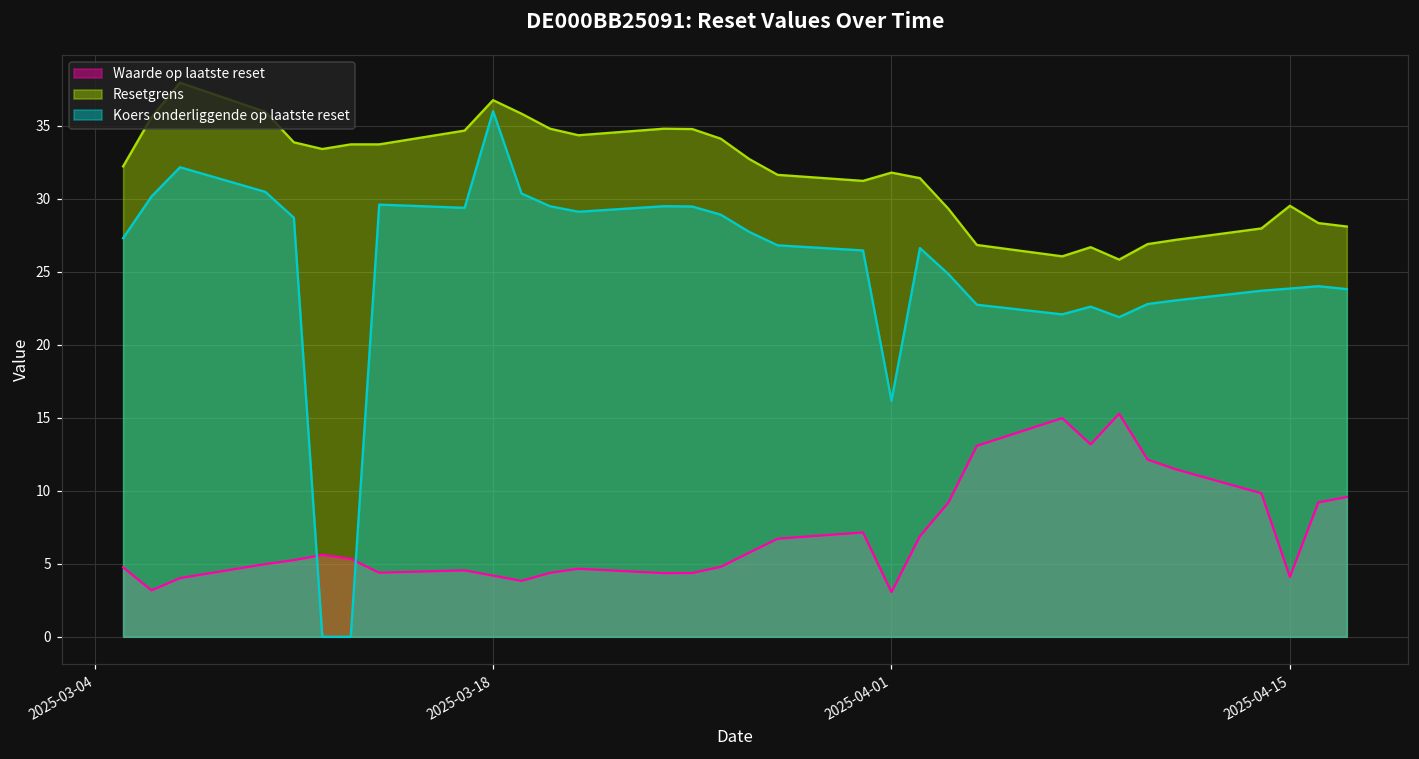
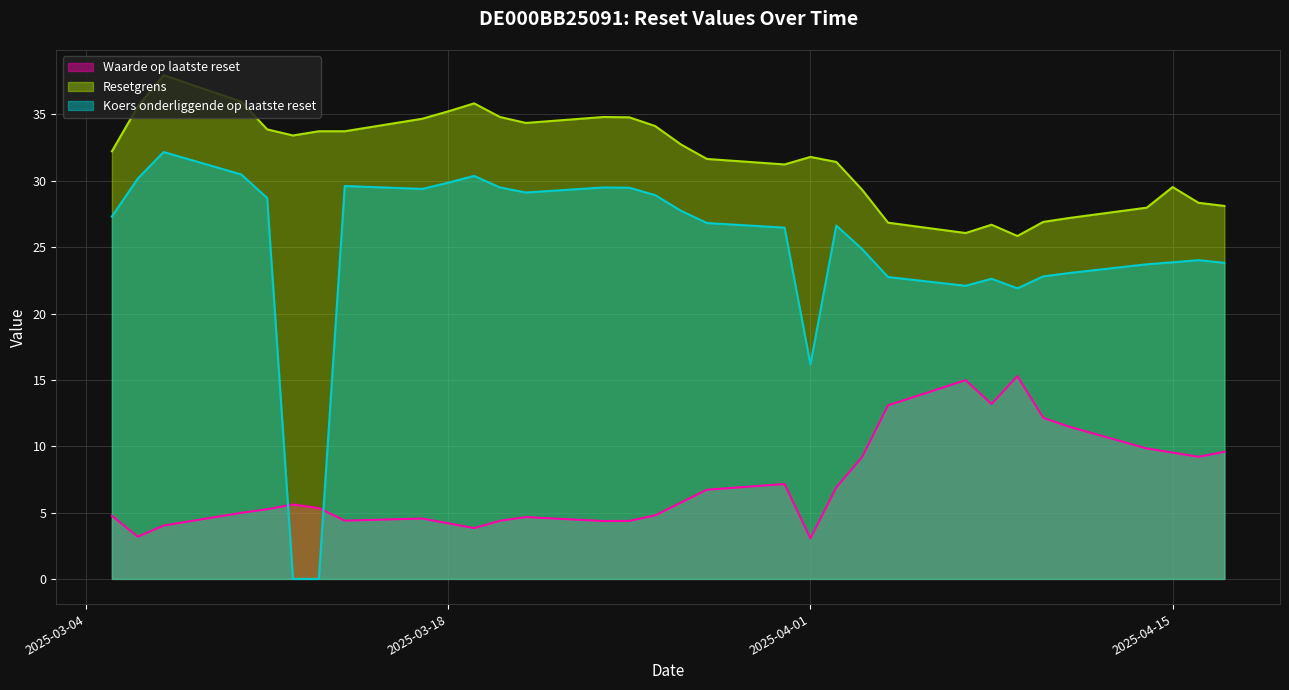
Resetgrens, 2025-03-18: 36.8 -> 35.2
Koers onderliggende op laatste reset, 2025-03-18: 36.0 -> 29.9
Waarde op laatste reset, 2025-04-15: 4.1 -> 9.5
